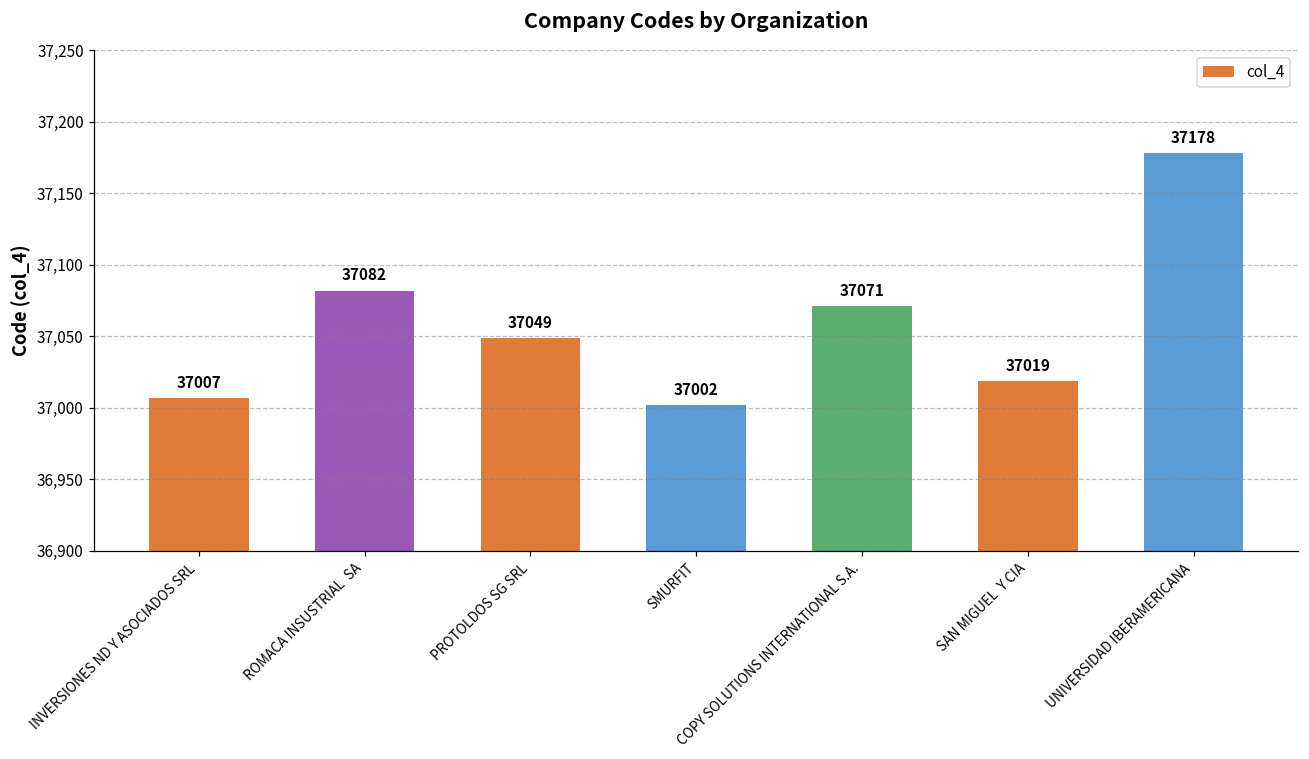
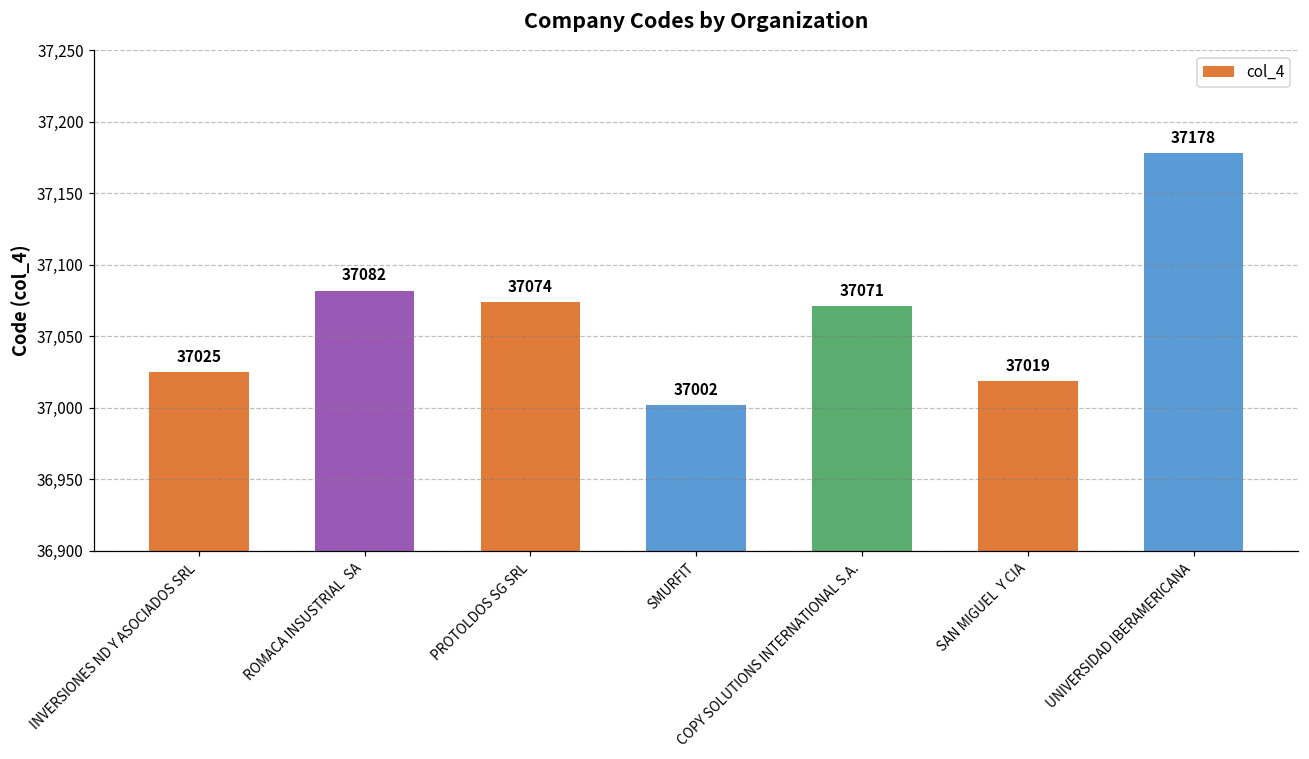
INVERSIONES ND Y ASOCIADOS SRL: 37007 -> 37025
PROTOLDOS SG SRL: 37049 -> 37074
